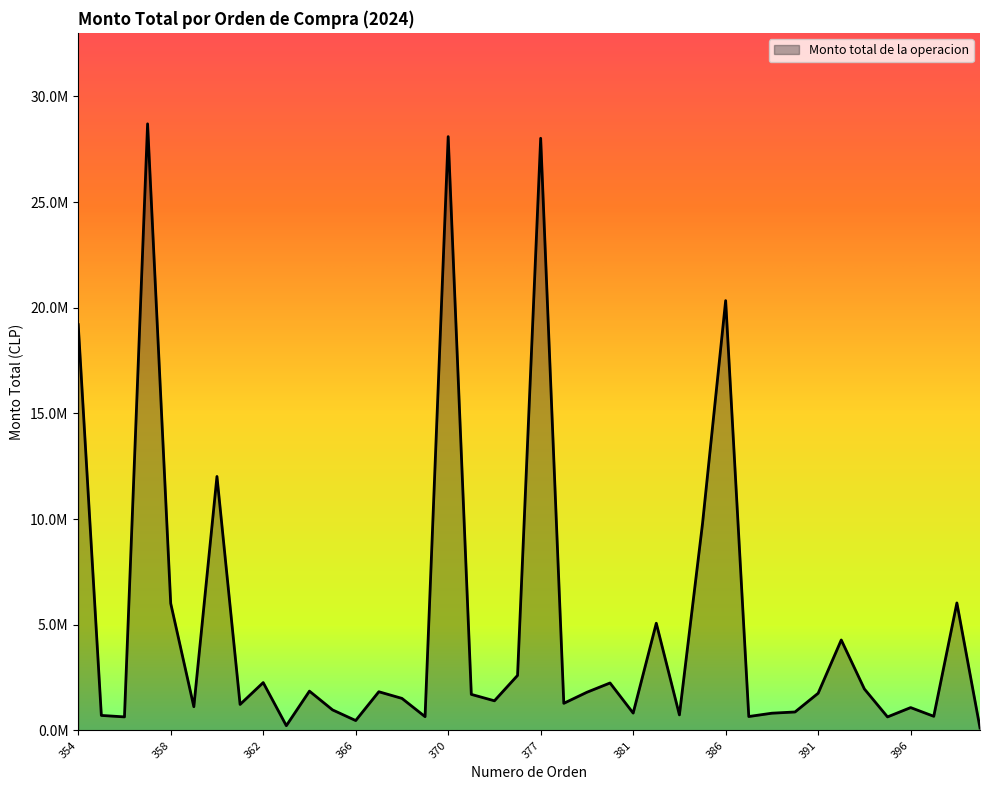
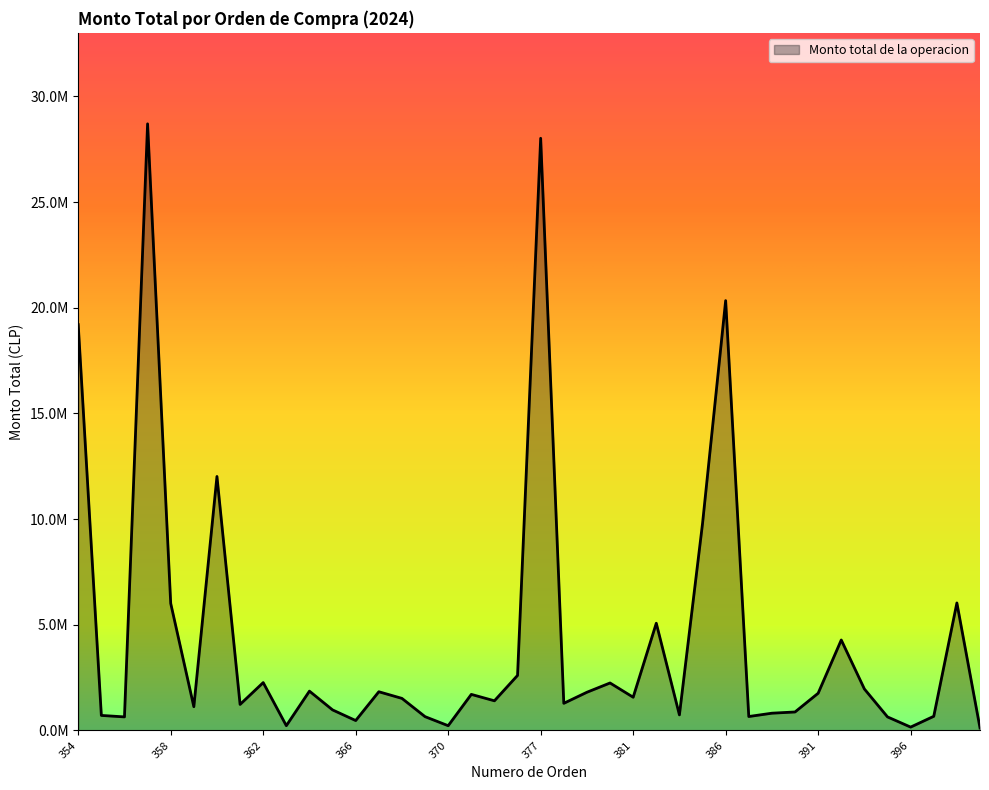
370: 28100000 -> 200000
381: 800000 -> 1600000
396: 1100000 -> 200000
